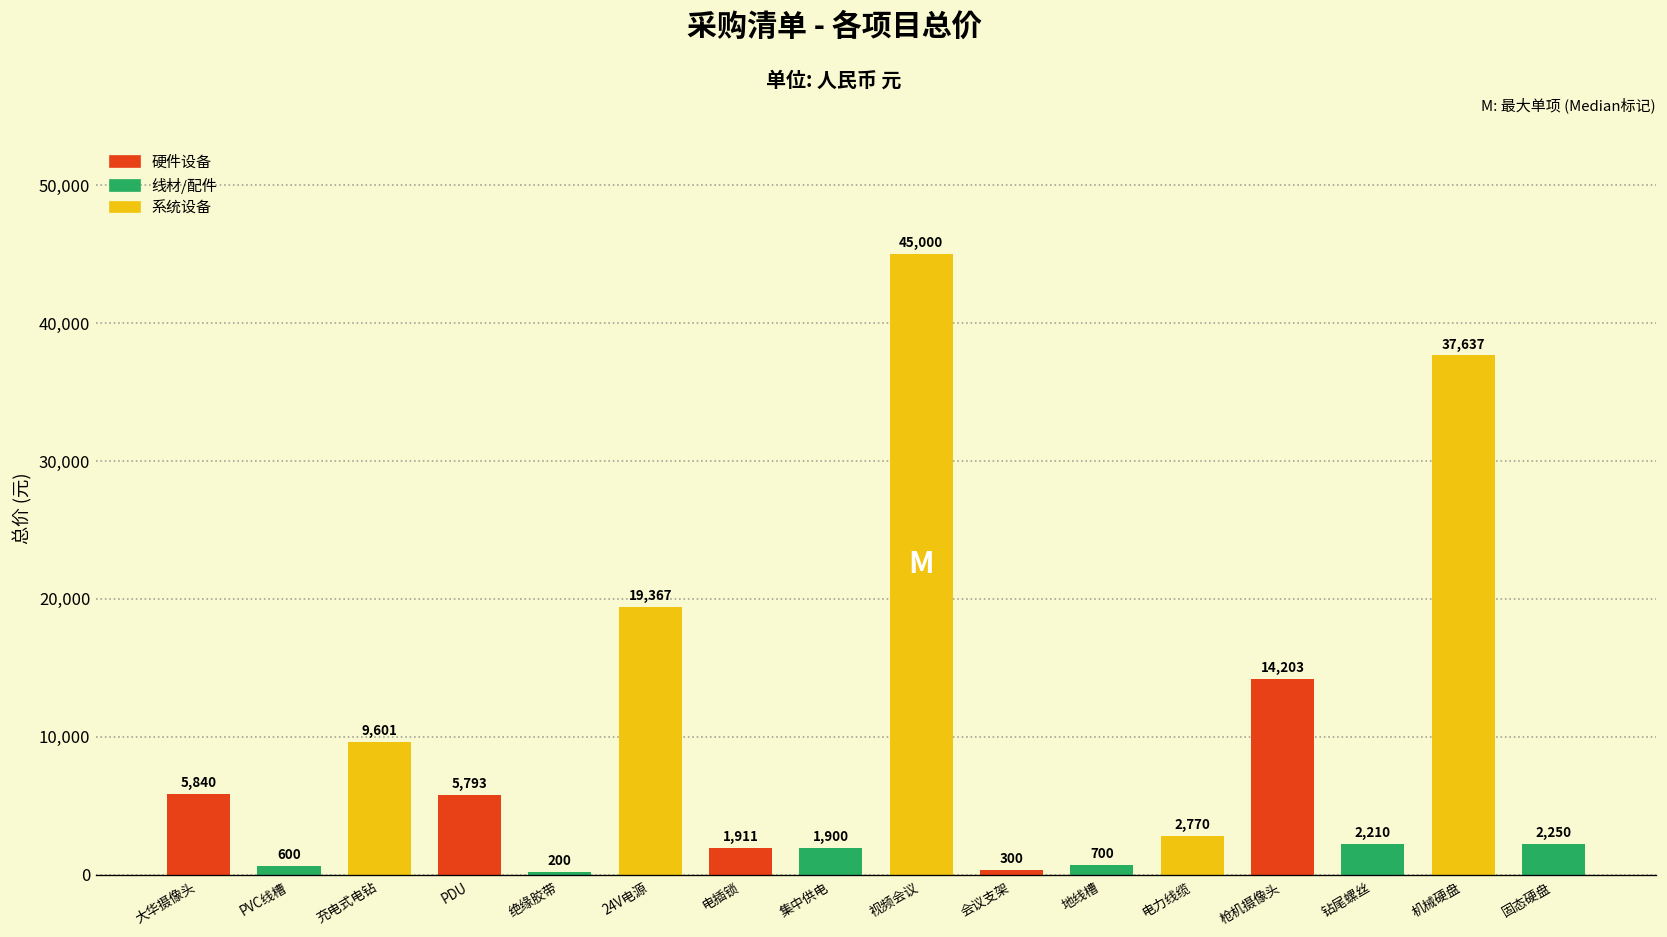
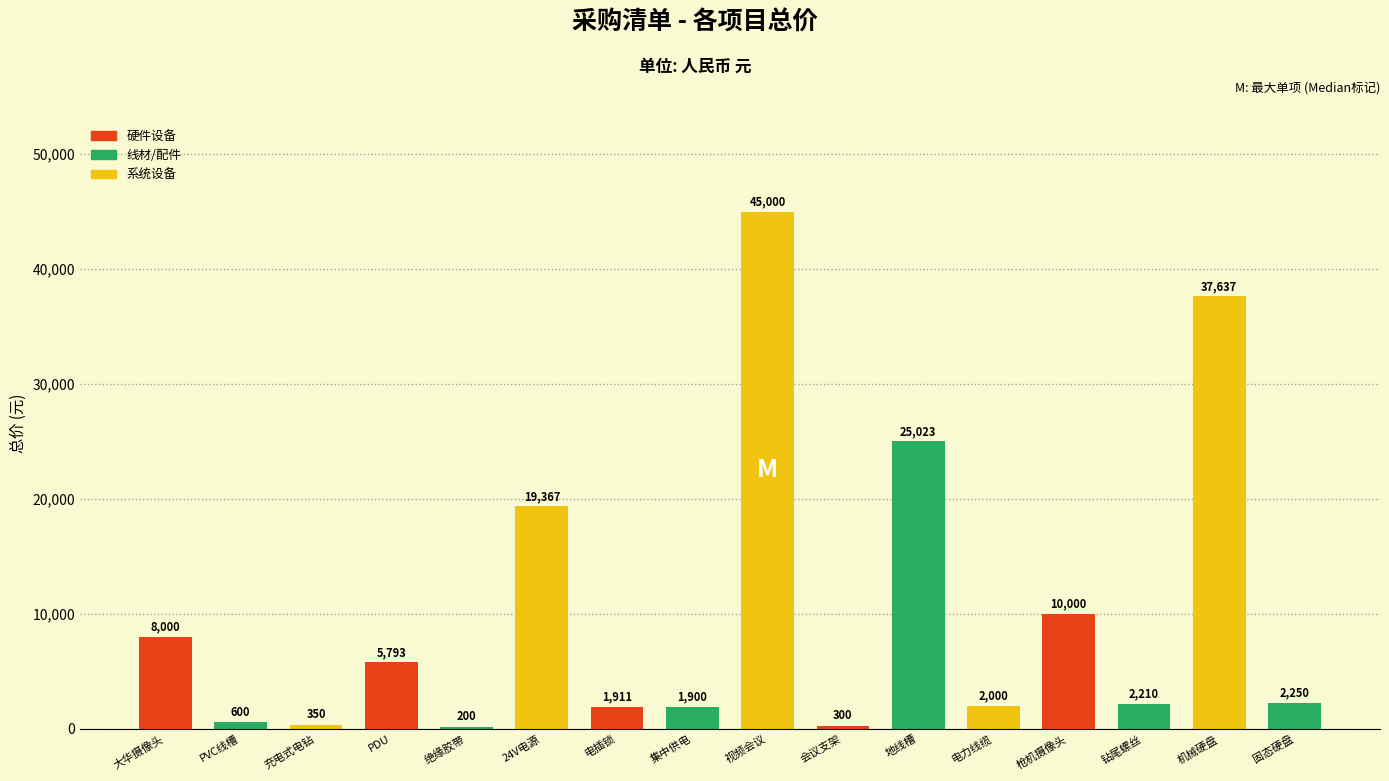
大华摄像头: 5,840 -> 8,000
充电式电钻: 9,601 -> 350
地线槽: 700 -> 25,023
电力线缆: 2,770 -> 2,000
枪机摄像头: 14,203 -> 10,000
